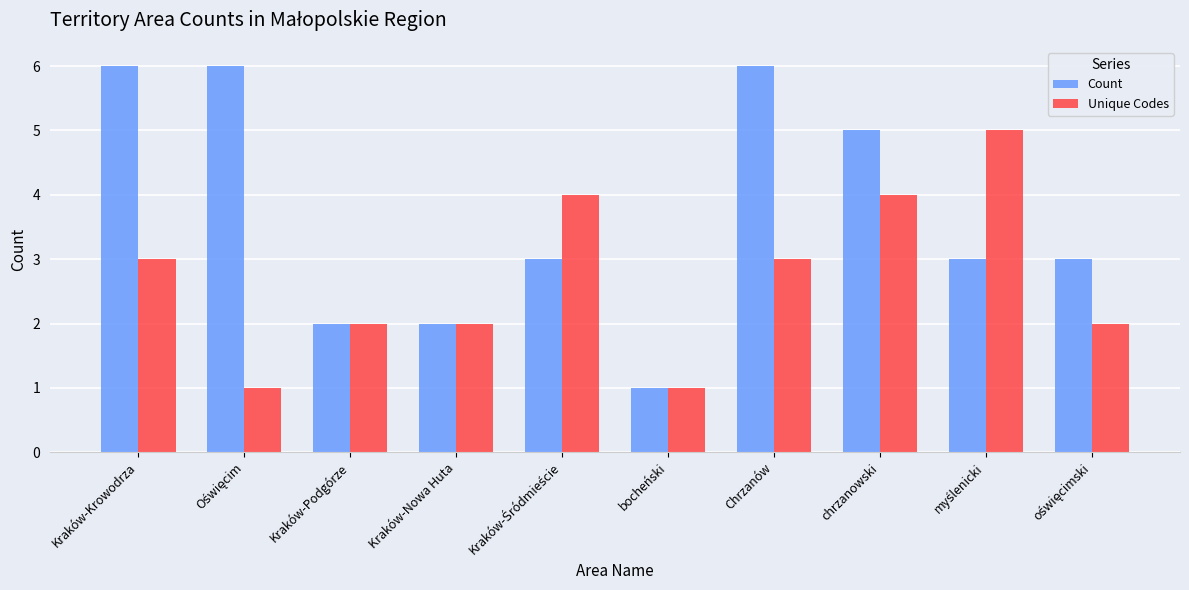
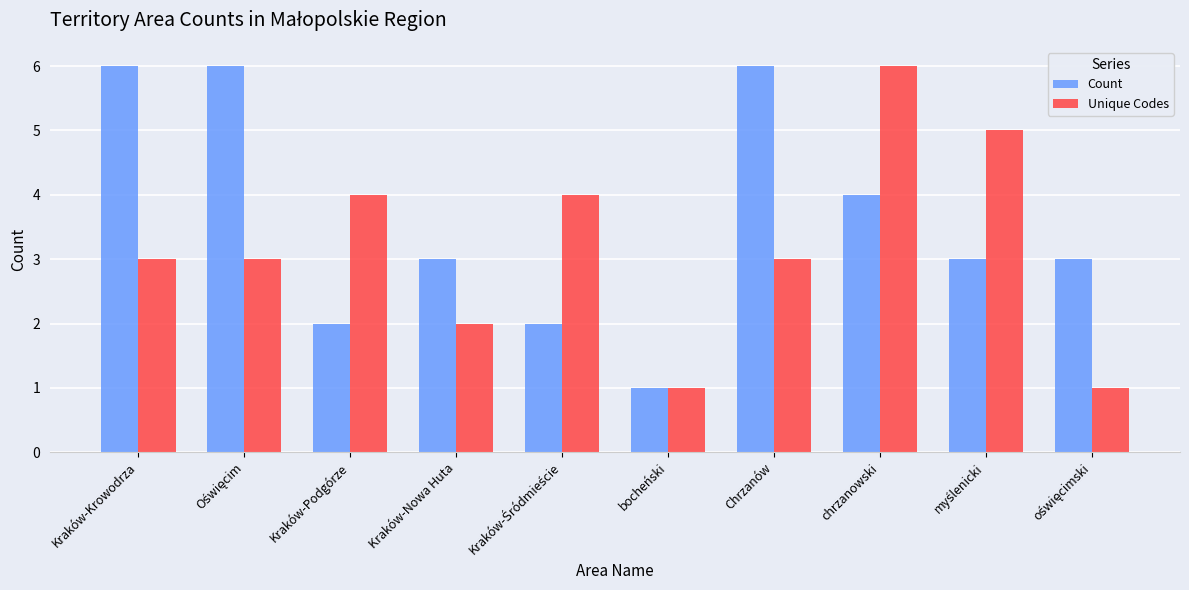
Unique Codes, Oświęcim: 1 -> 3
Unique Codes, Kraków-Podgórze: 2 -> 4
Count, Kraków-Nowa Huta: 2 -> 3
Count, Kraków-Śródmieście: 3 -> 2
Count, chrzanowski: 5 -> 4
Unique Codes, chrzanowski: 4 -> 6
Unique Codes, oświęcimski: 2 -> 1
